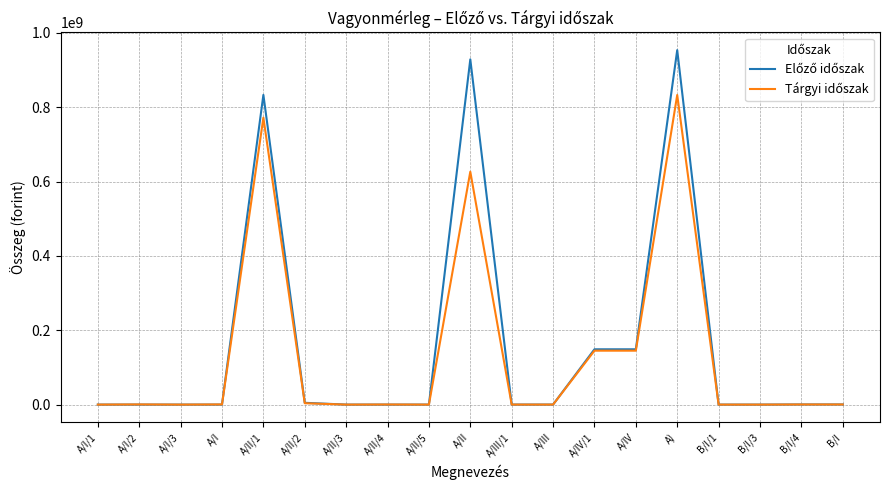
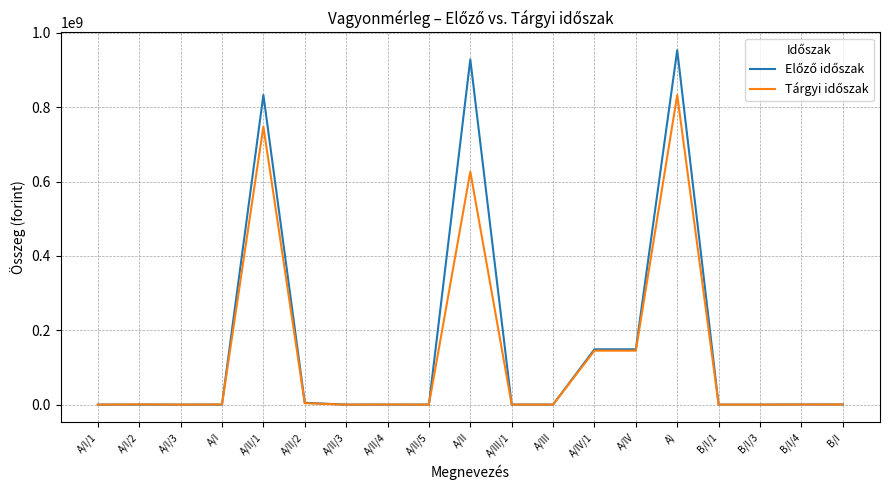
Tárgyi időszak, A/II/1: 770000000 -> 750000000
